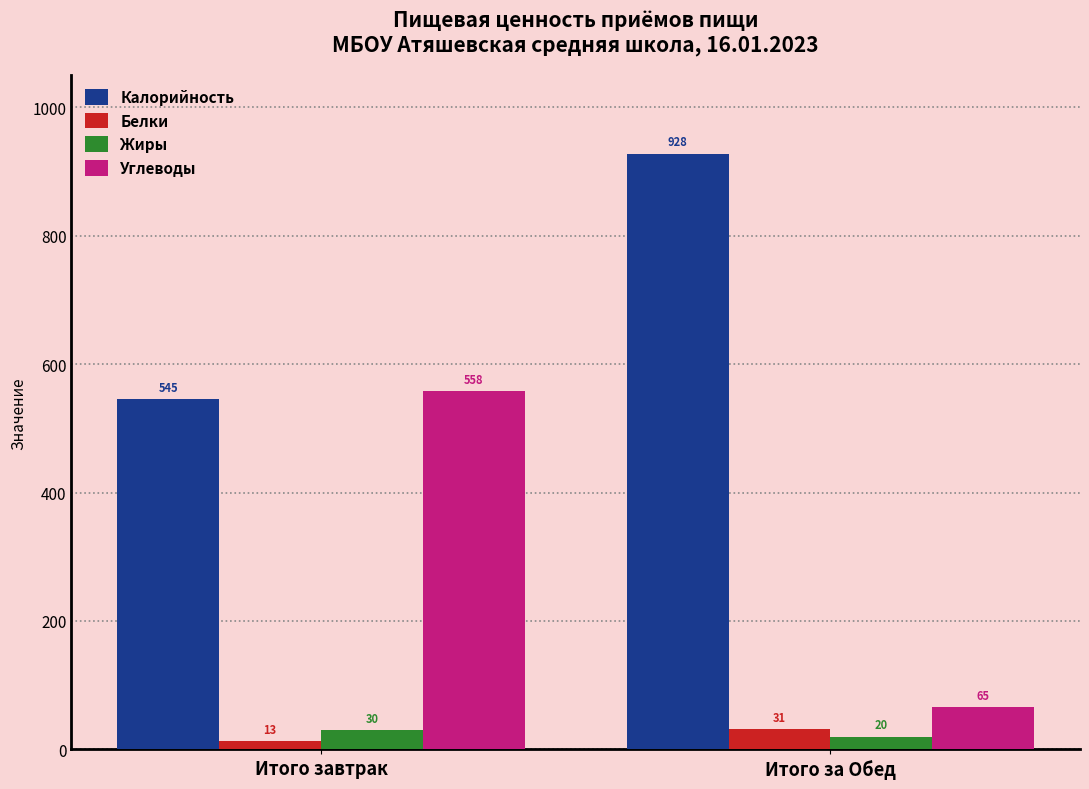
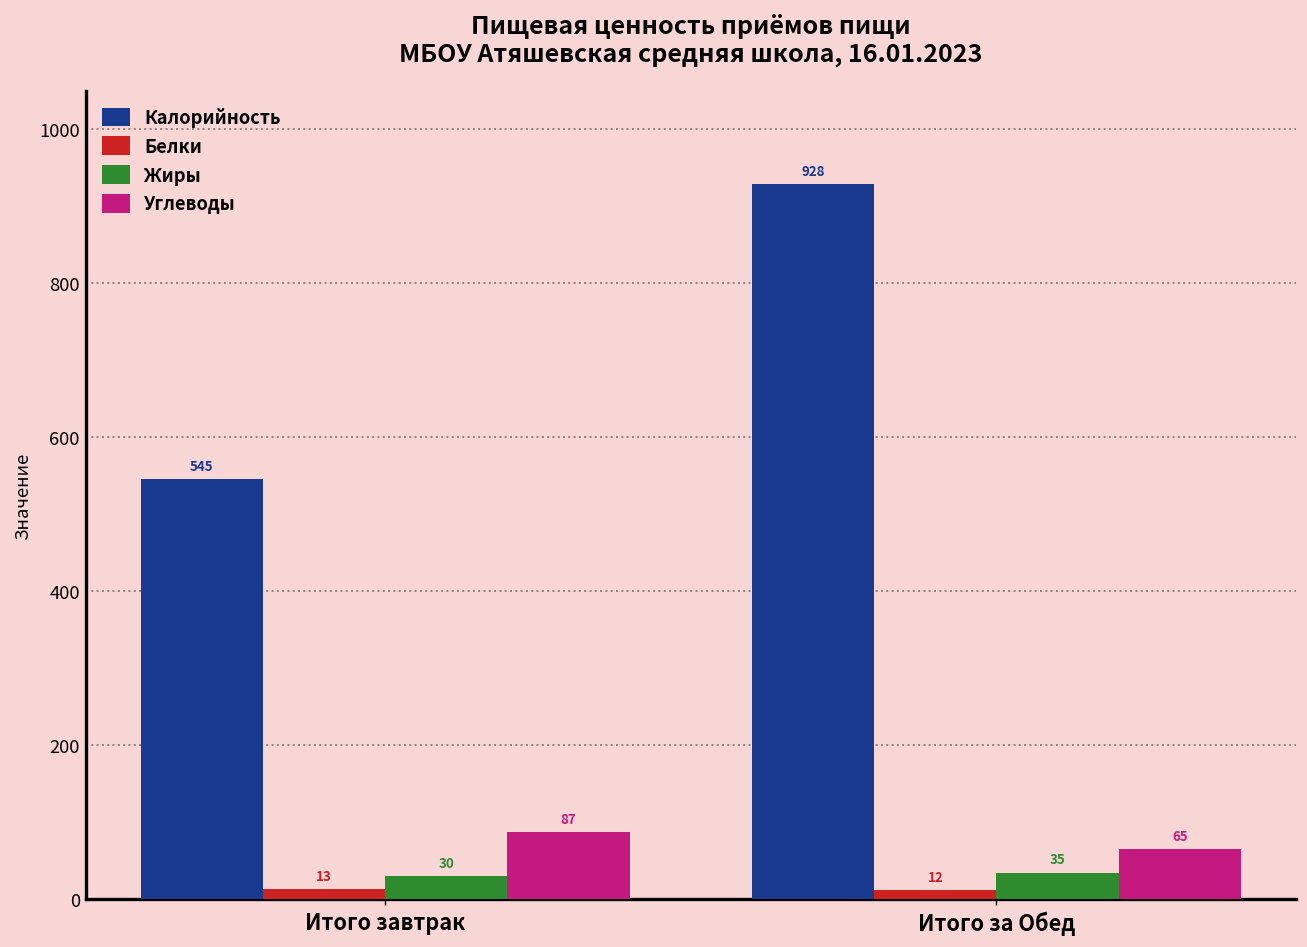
Углеводы, Итого завтрак: 558 -> 87
Белки, Итого за Обед: 31 -> 12
Жиры, Итого за Обед: 20 -> 35
